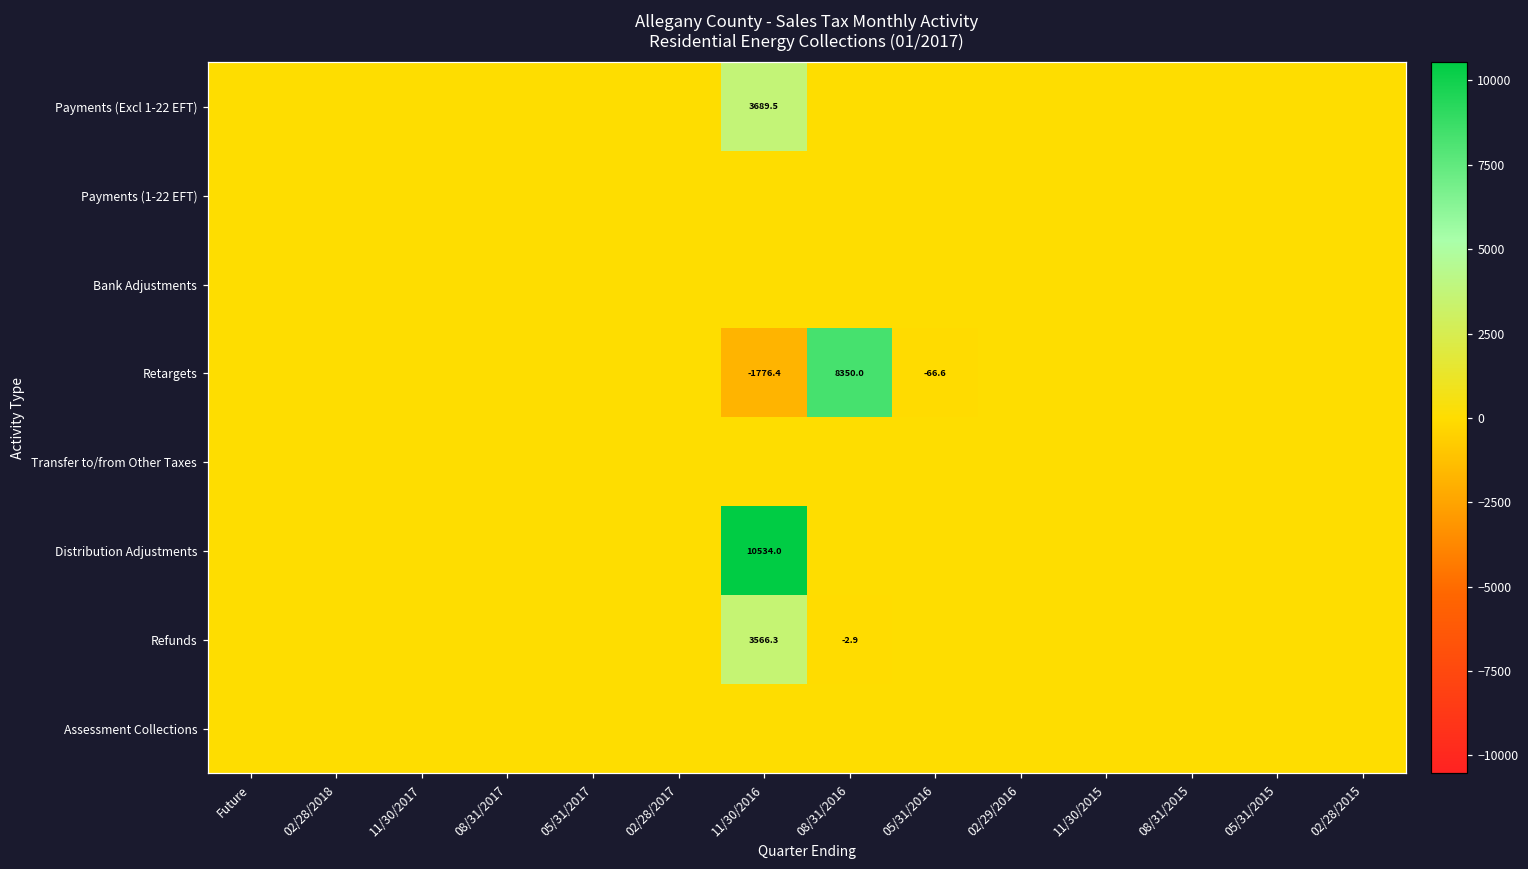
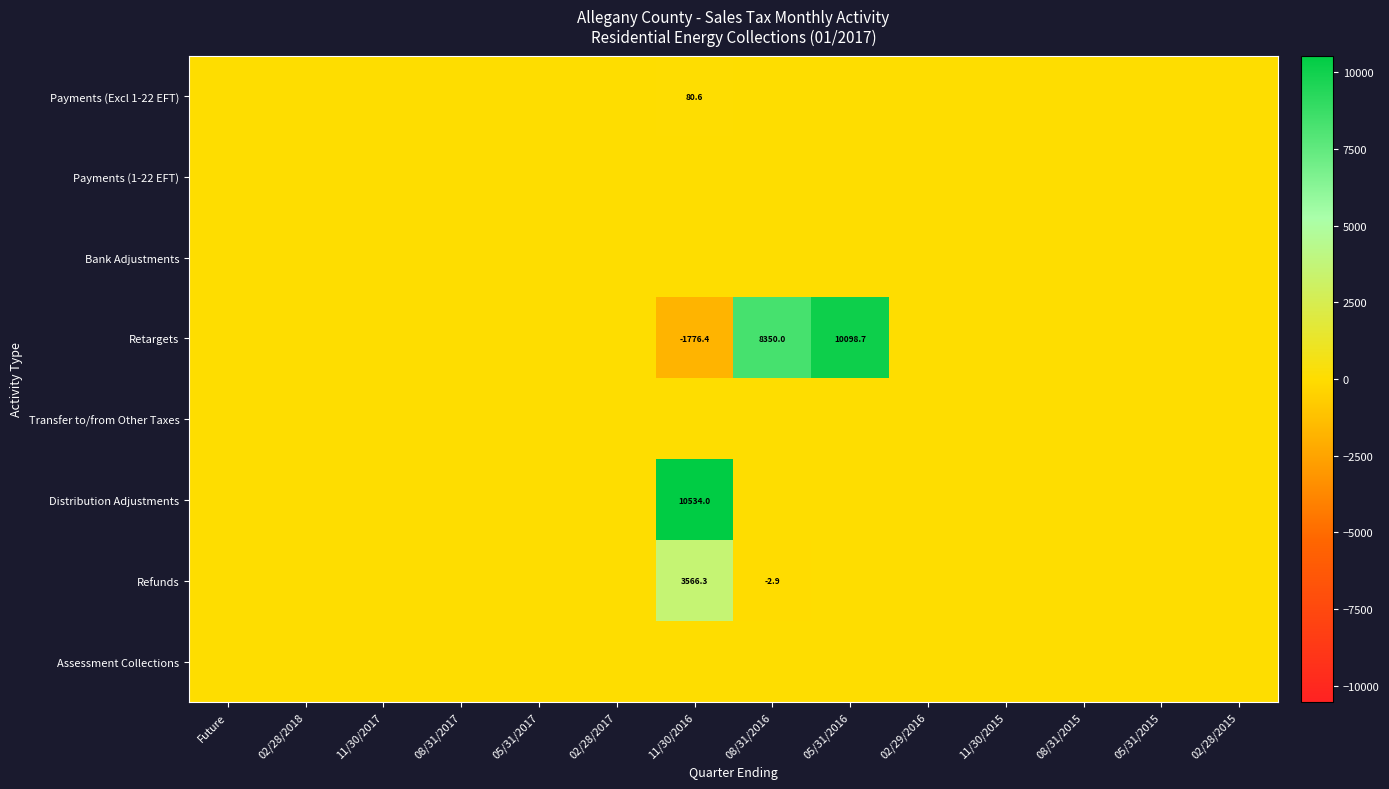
Payments (Excl 1-22 EFT), 11/30/2016: 3689.5 -> 80.6
Retargets, 05/31/2016: -66.6 -> 10098.7
